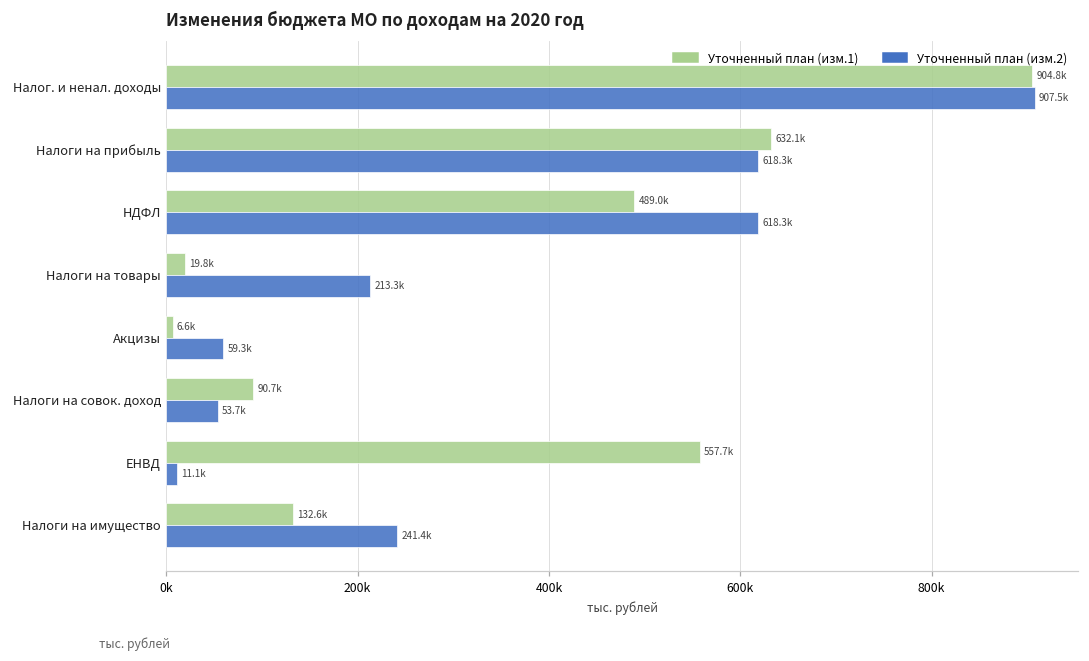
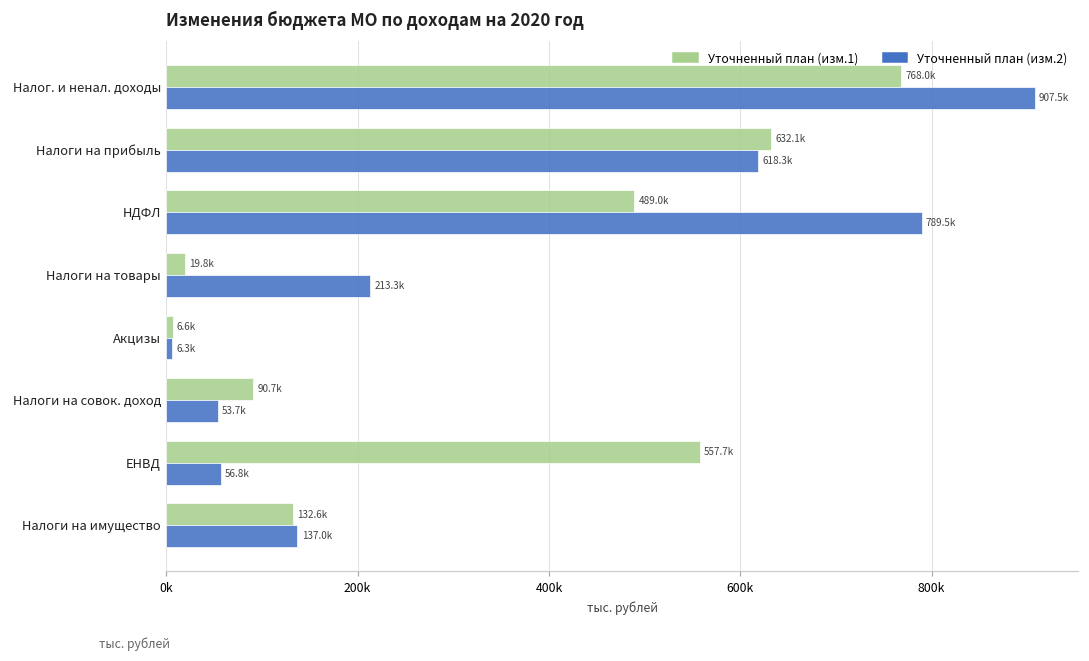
Уточненный план (изм.1), Налог. и ненал. доходы: 904.8k -> 768.0k
Уточненный план (изм.2), НДФЛ: 618.3k -> 789.5k
Уточненный план (изм.2), Акцизы: 59.3k -> 6.3k
Уточненный план (изм.2), ЕНВД: 11.1k -> 56.8k
Уточненный план (изм.2), Налоги на имущество: 241.4k -> 137.0k
